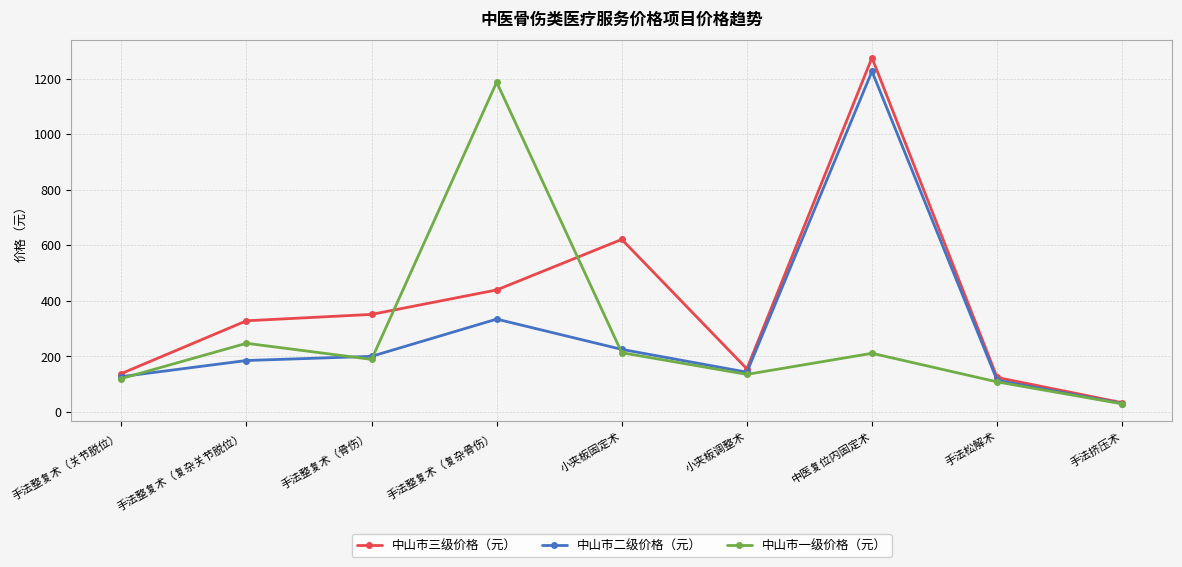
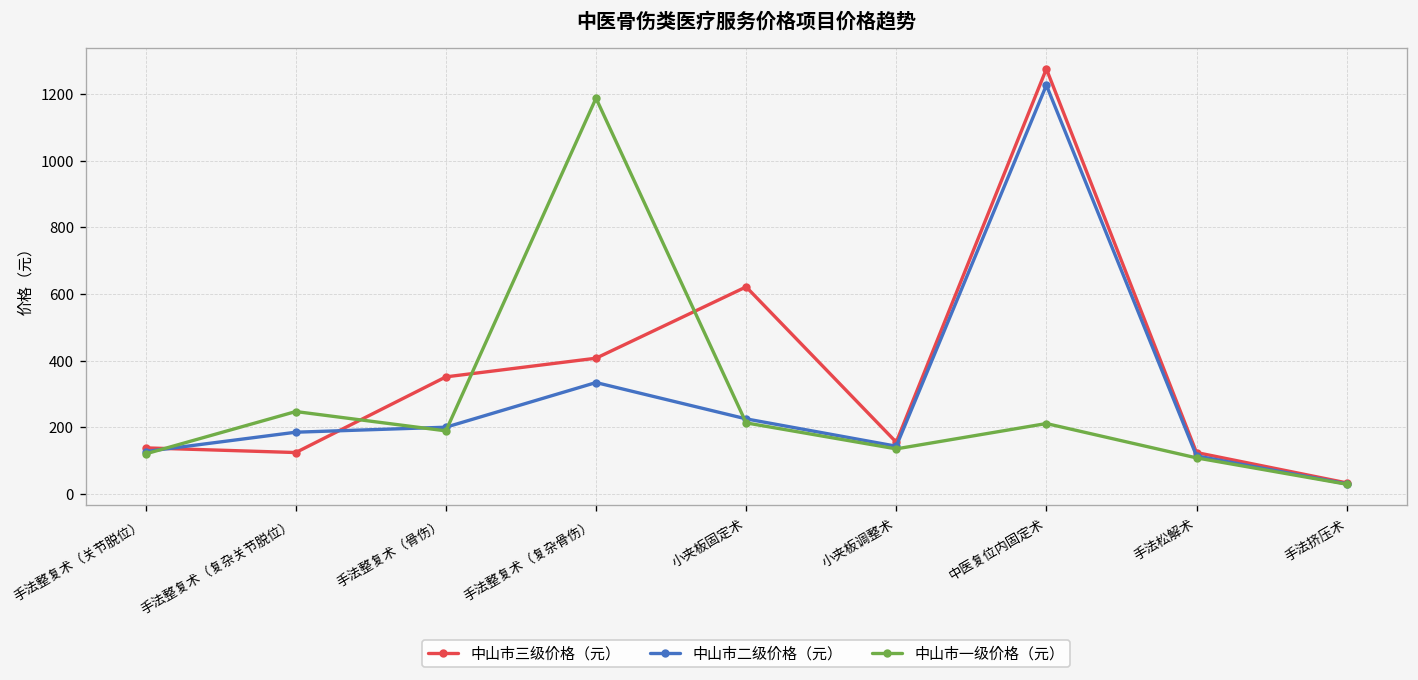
中山市三级价格（元）, 手法整复术（复杂关节脱位）: 330 -> 120
中山市三级价格（元）, 手法整复术（复杂骨伤）: 440 -> 410
